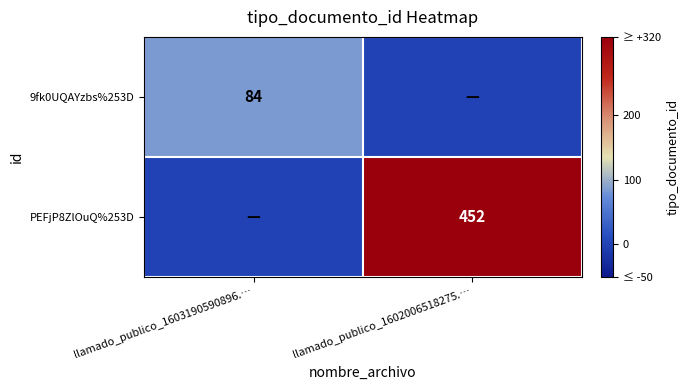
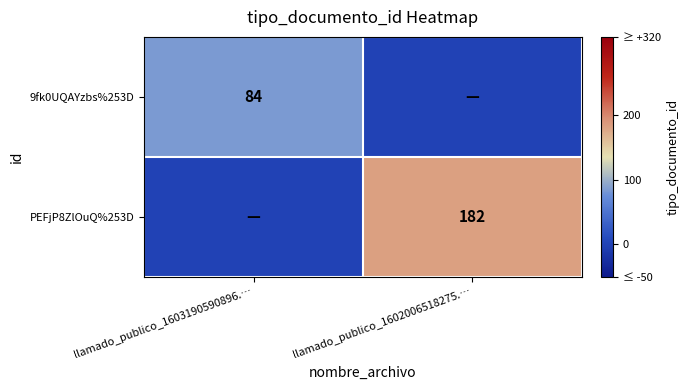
PEFjP8ZlOuQ%253D, llamado_publico_1602006518275.…: 452 -> 182
